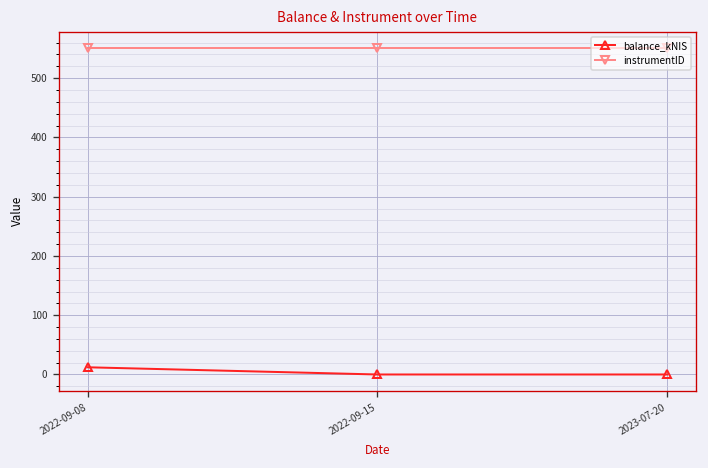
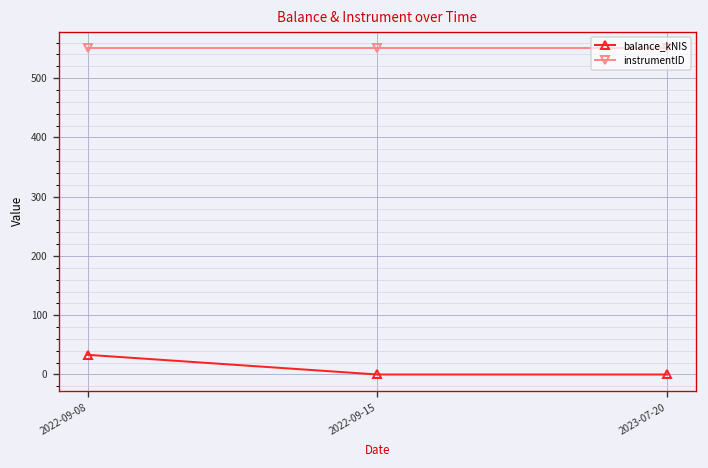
balance_kNIS, 2022-09-08: 10 -> 30
